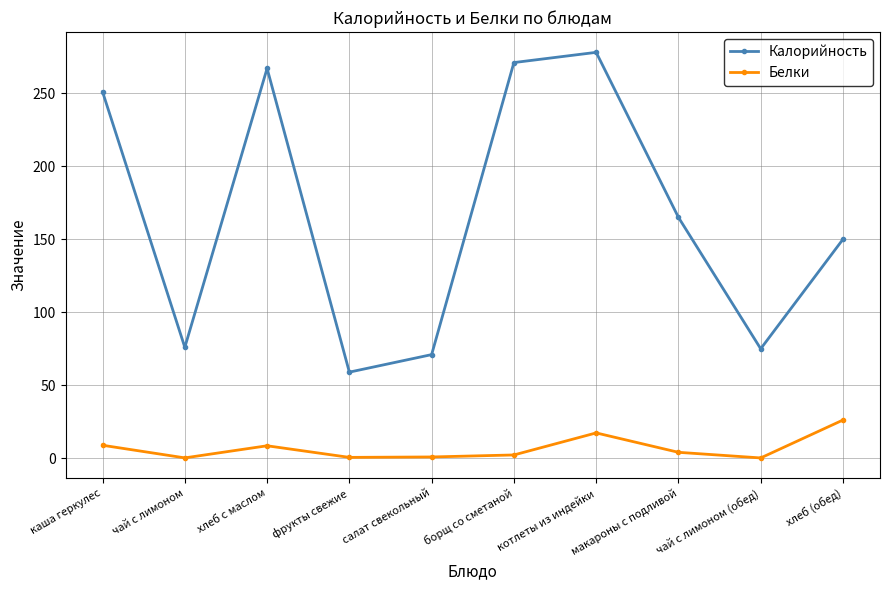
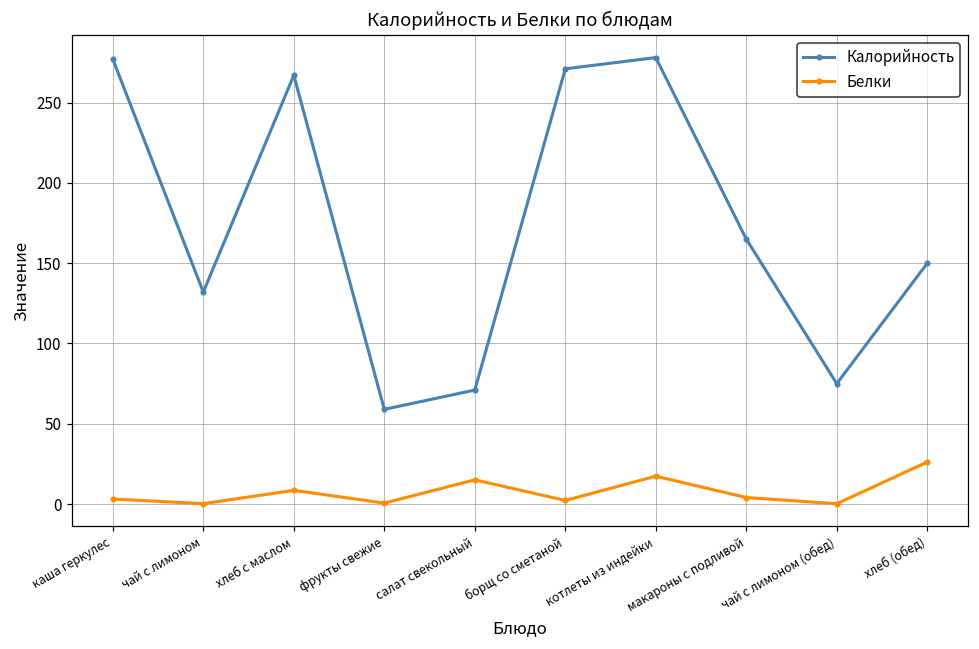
Калорийность, каша геркулес: 251 -> 277
Белки, каша геркулес: 9 -> 3
Калорийность, чай с лимоном: 76 -> 132
Белки, салат свекольный: 1 -> 15
